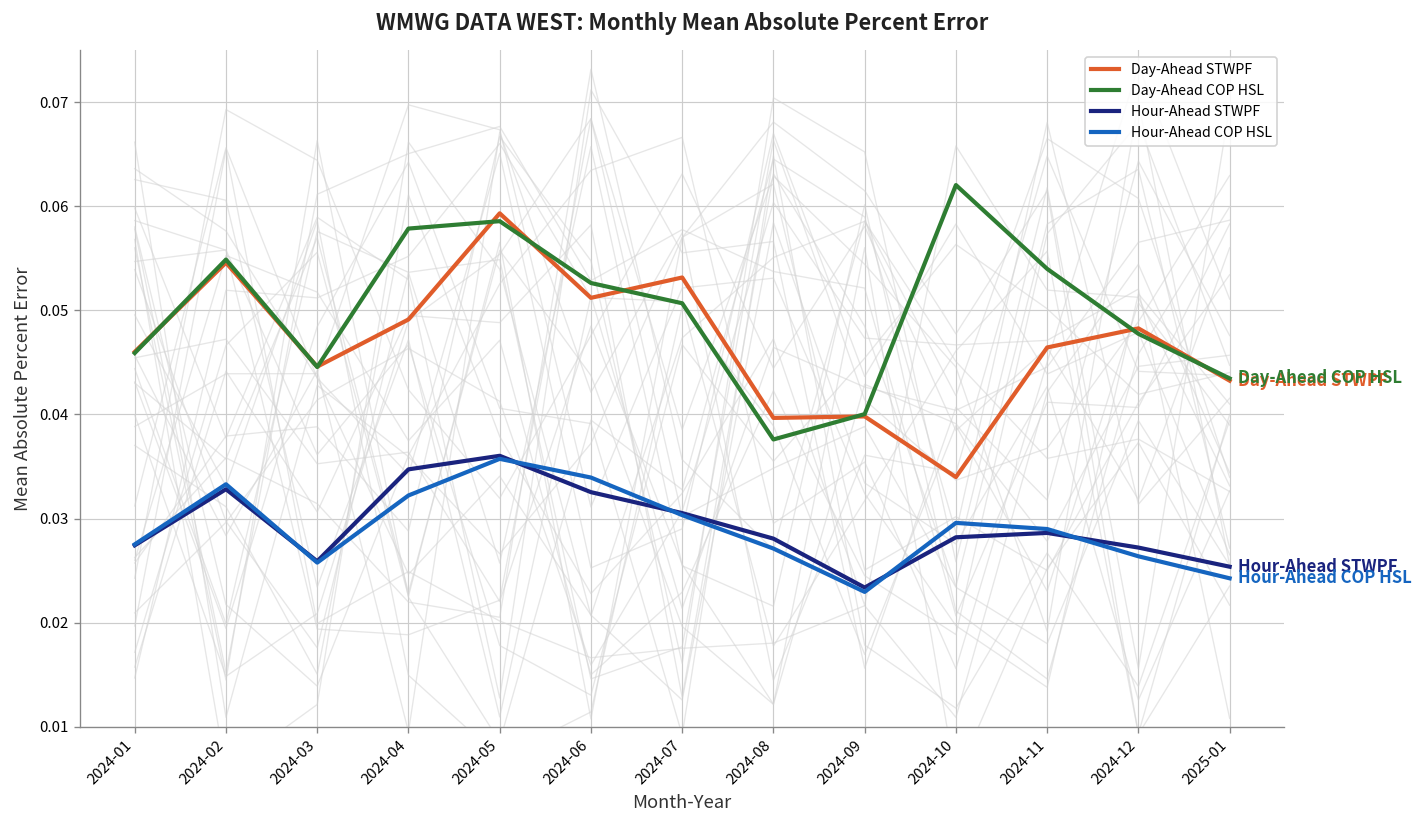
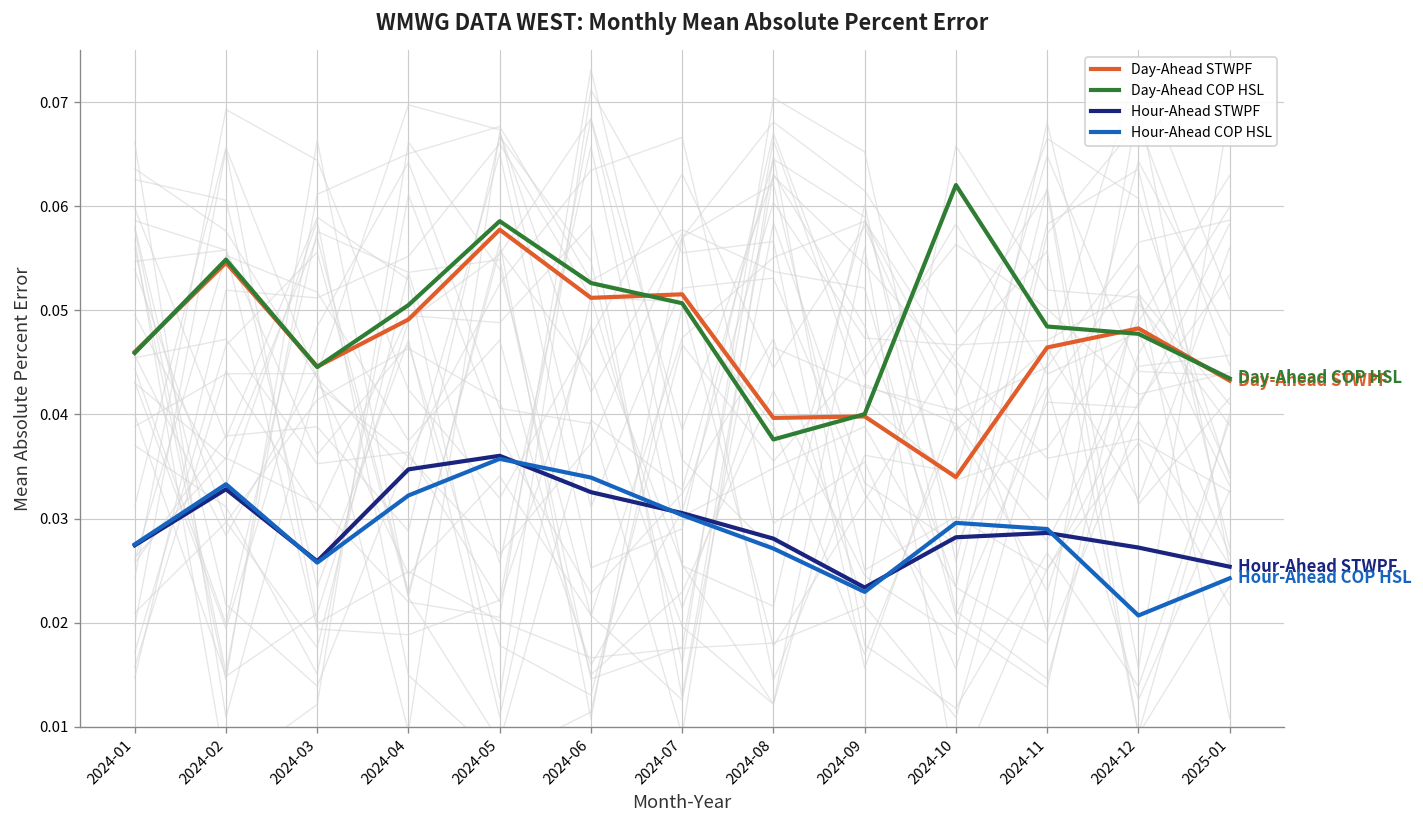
Day-Ahead COP HSL, 2024-04: 0.058 -> 0.051
Day-Ahead STWPF, 2024-05: 0.059 -> 0.058
Day-Ahead STWPF, 2024-07: 0.053 -> 0.052
Day-Ahead COP HSL, 2024-11: 0.054 -> 0.048
Hour-Ahead COP HSL, 2024-12: 0.026 -> 0.021
